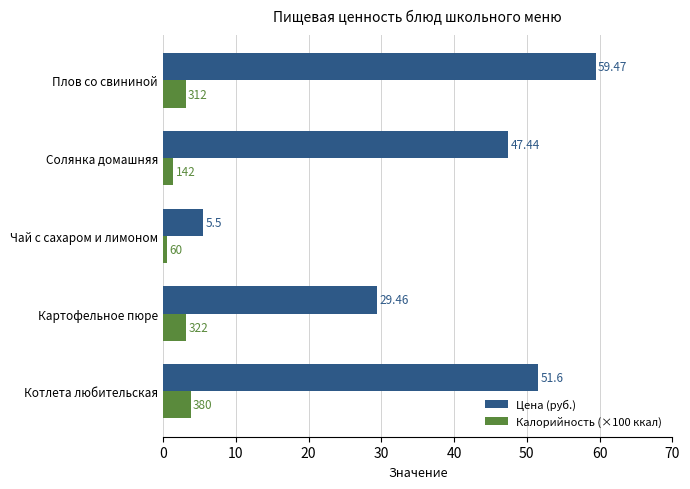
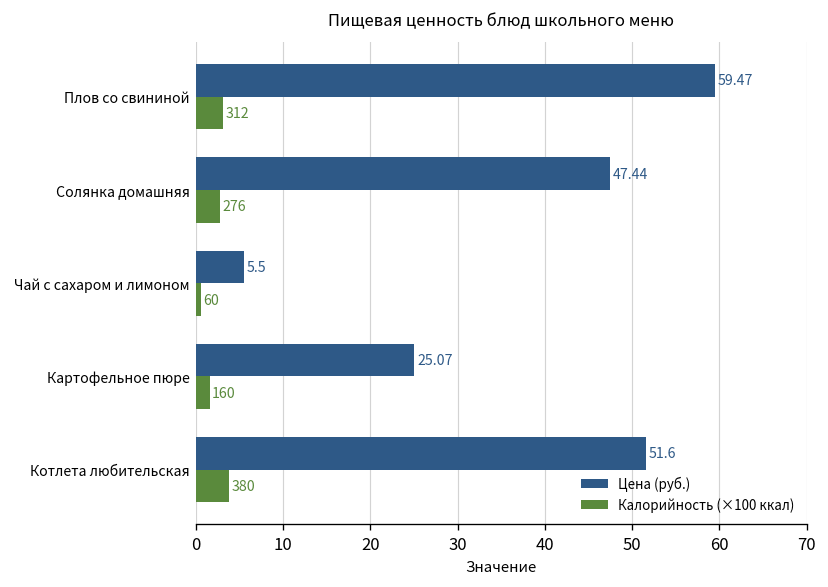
Калорийность (×100 ккал), Солянка домашняя: 142 -> 276
Цена (руб.), Картофельное пюре: 29.46 -> 25.07
Калорийность (×100 ккал), Картофельное пюре: 322 -> 160
